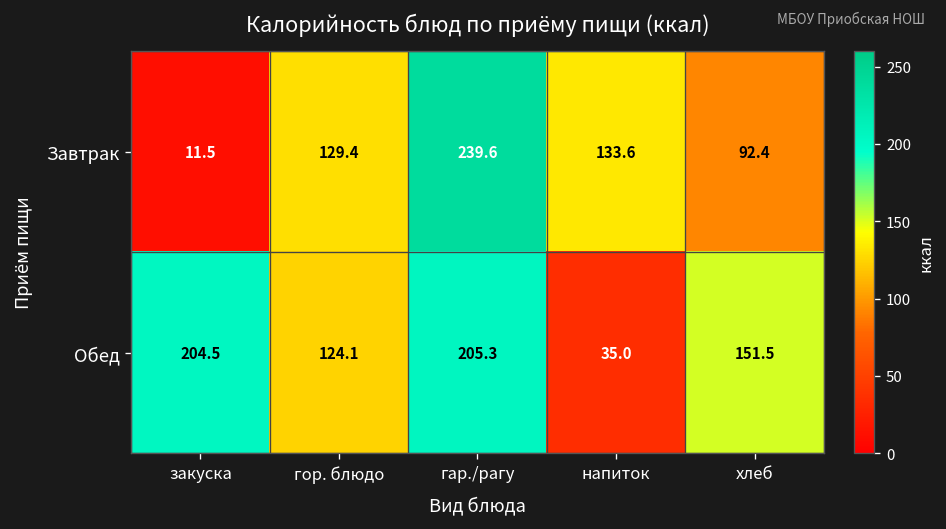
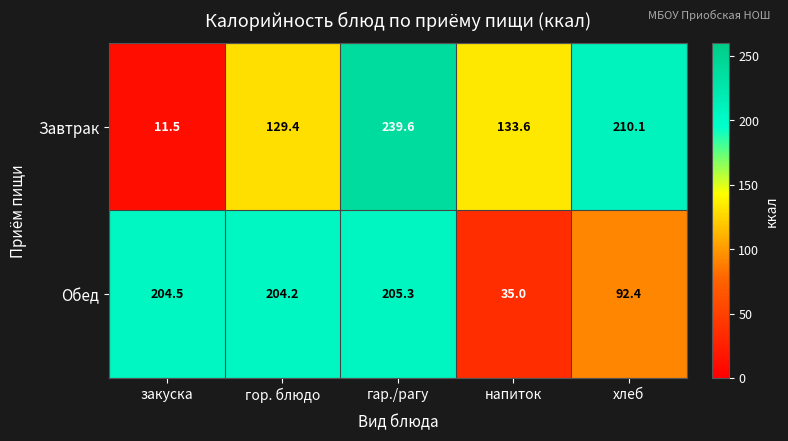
Завтрак, хлеб: 92.4 -> 210.1
Обед, гор. блюдо: 124.1 -> 204.2
Обед, хлеб: 151.5 -> 92.4
